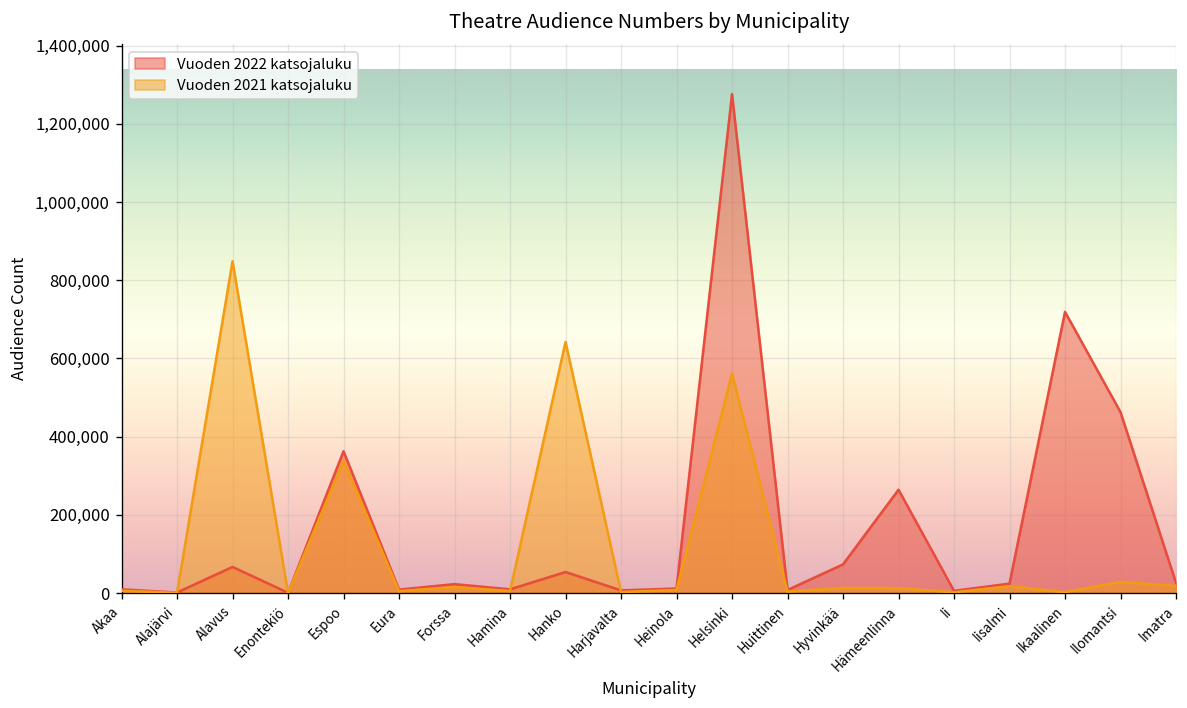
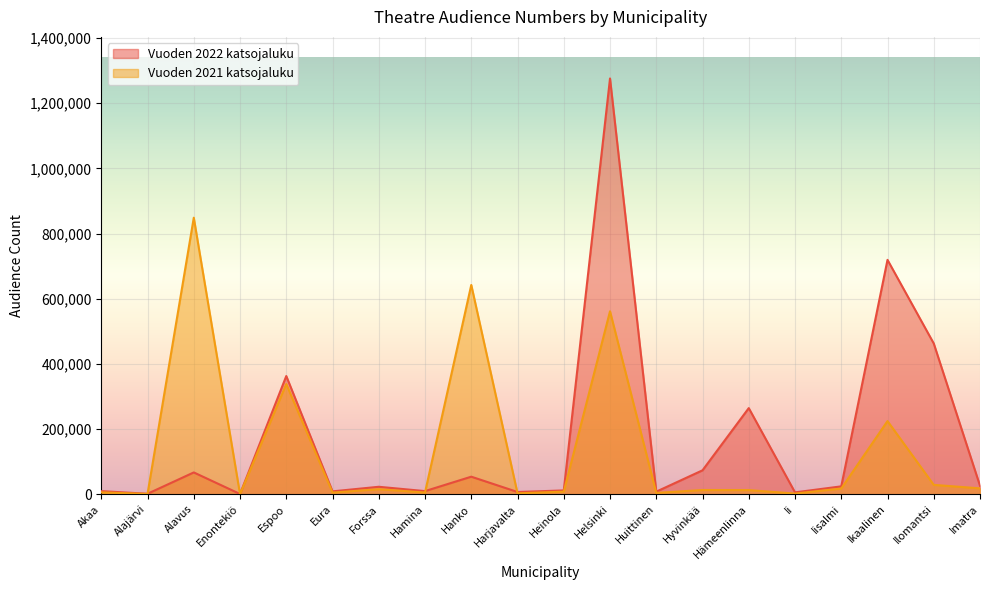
Vuoden 2021 katsojaluku, Ikaalinen: 0 -> 220,000
